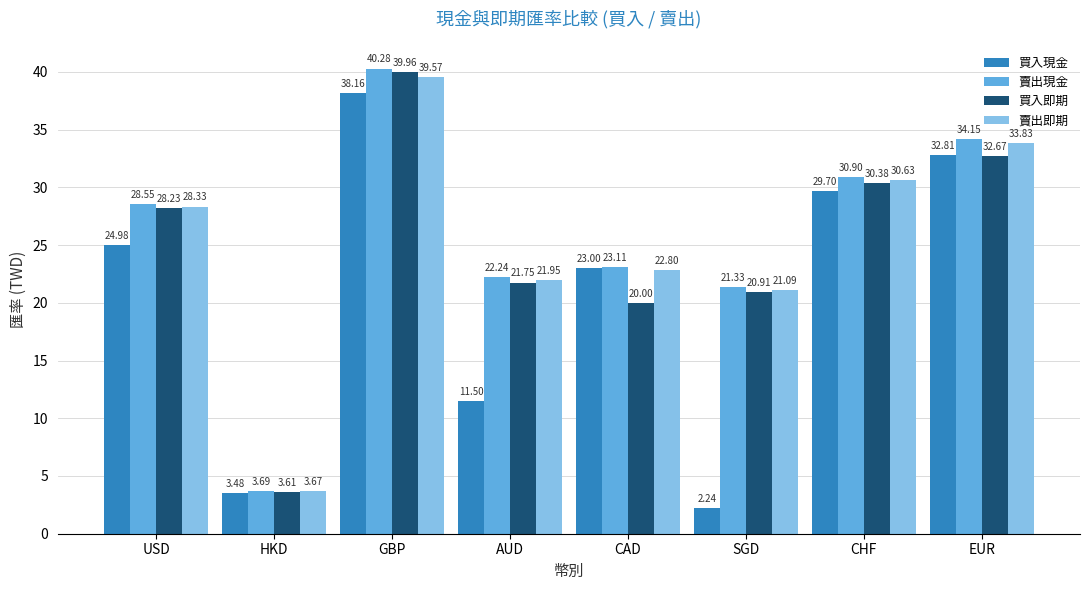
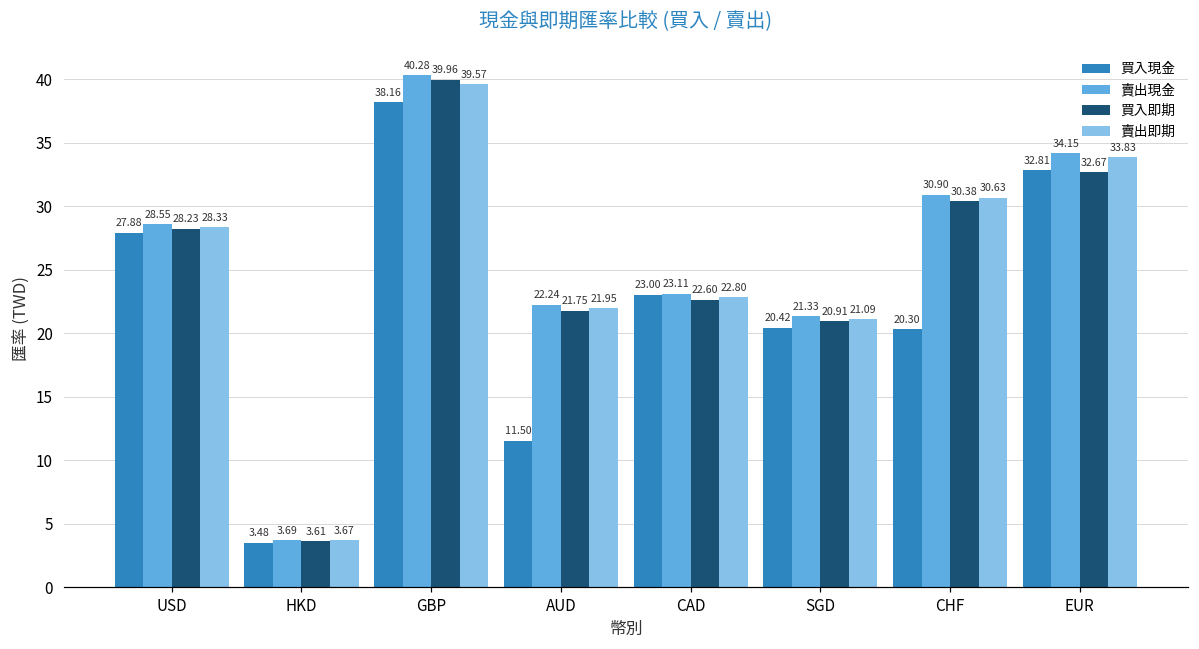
買入現金, USD: 24.98 -> 27.88
買入即期, CAD: 20.00 -> 22.60
買入現金, SGD: 2.24 -> 20.42
買入現金, CHF: 29.70 -> 20.30
